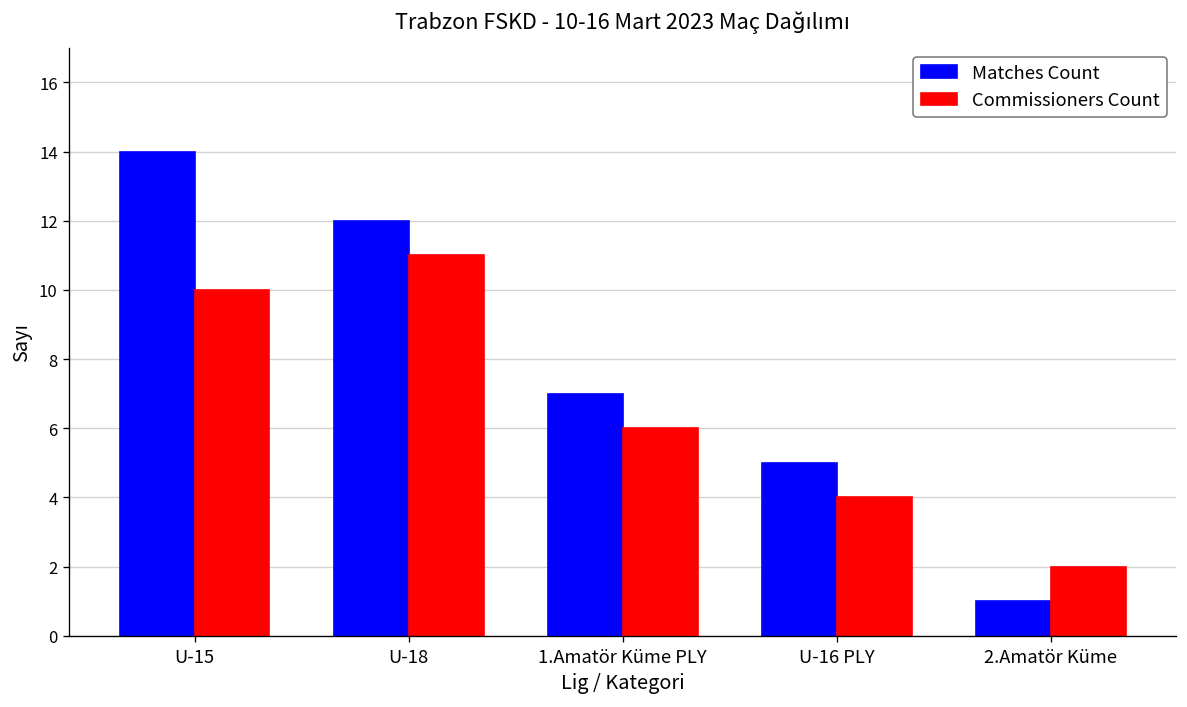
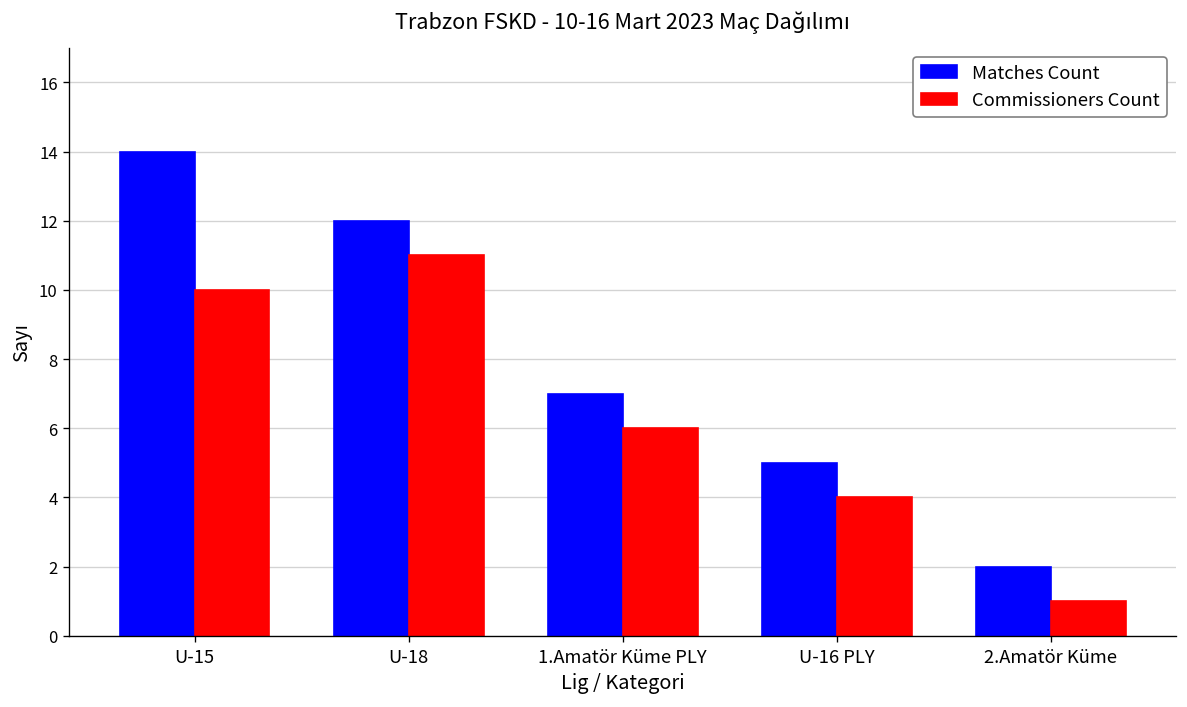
Matches Count, 2.Amatör Küme: 1 -> 2
Commissioners Count, 2.Amatör Küme: 2 -> 1
